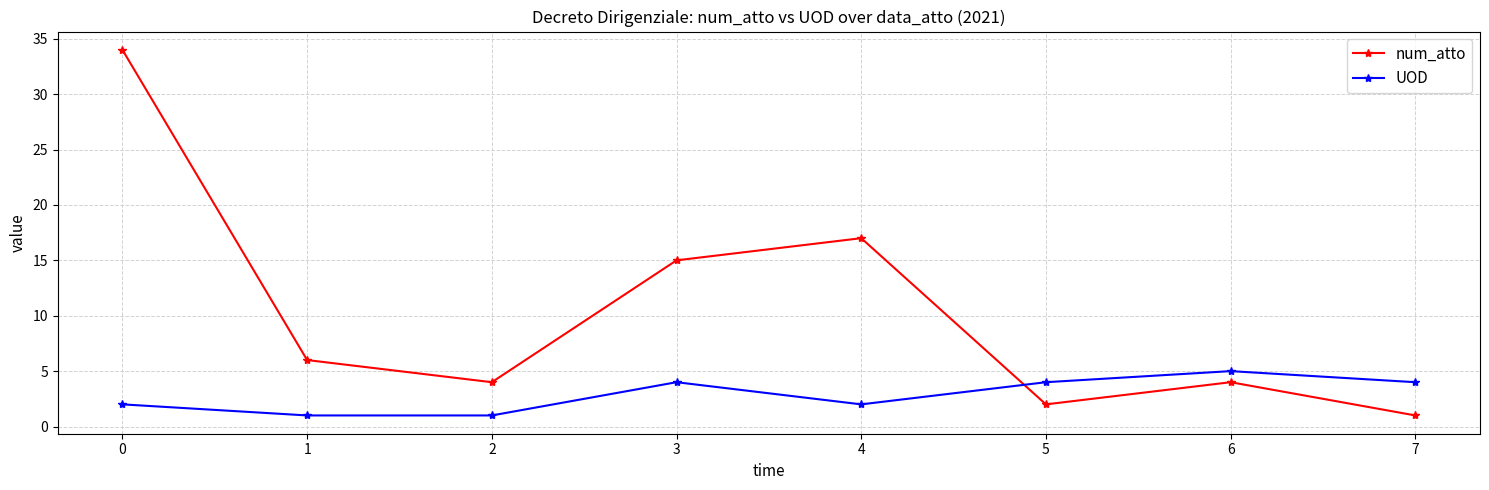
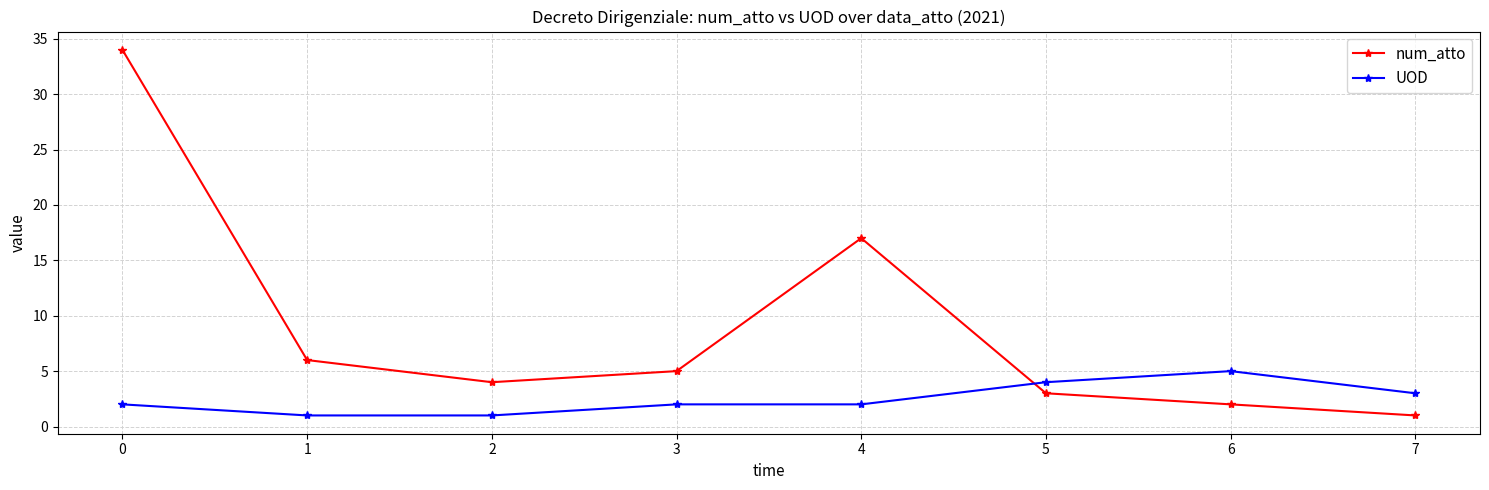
num_atto, 3: 15 -> 5
UOD, 3: 4 -> 2
num_atto, 5: 2 -> 3
num_atto, 6: 4 -> 2
UOD, 7: 4 -> 3
